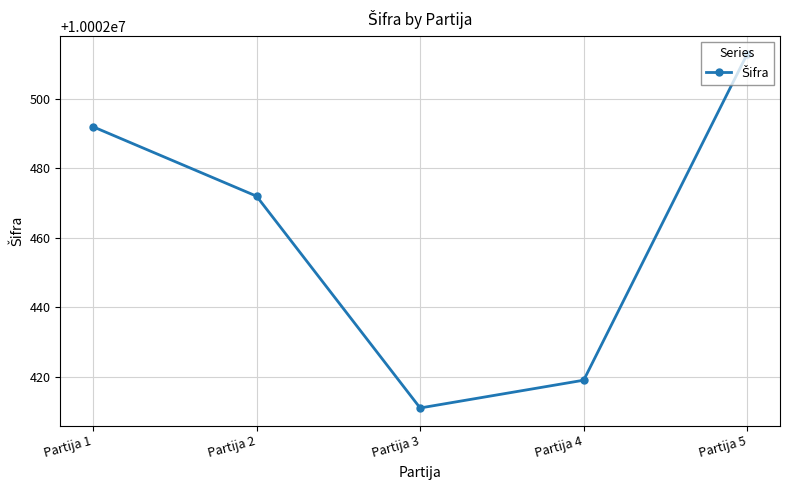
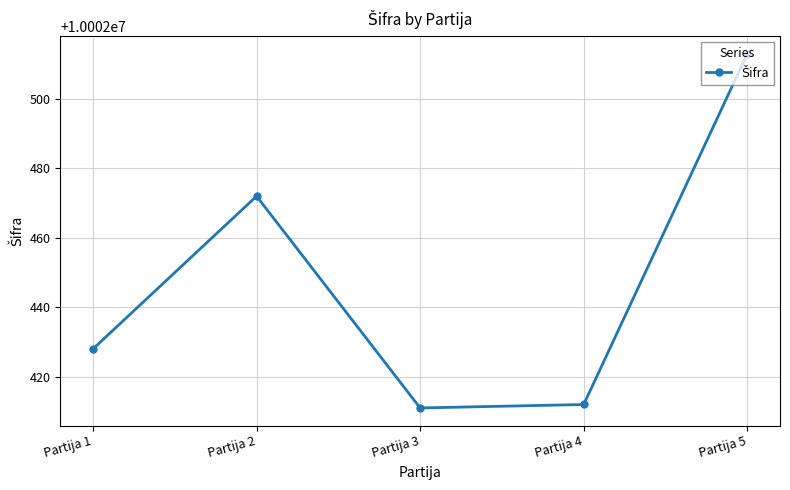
Partija 1: 10002492 -> 10002428
Partija 4: 10002419 -> 10002412
